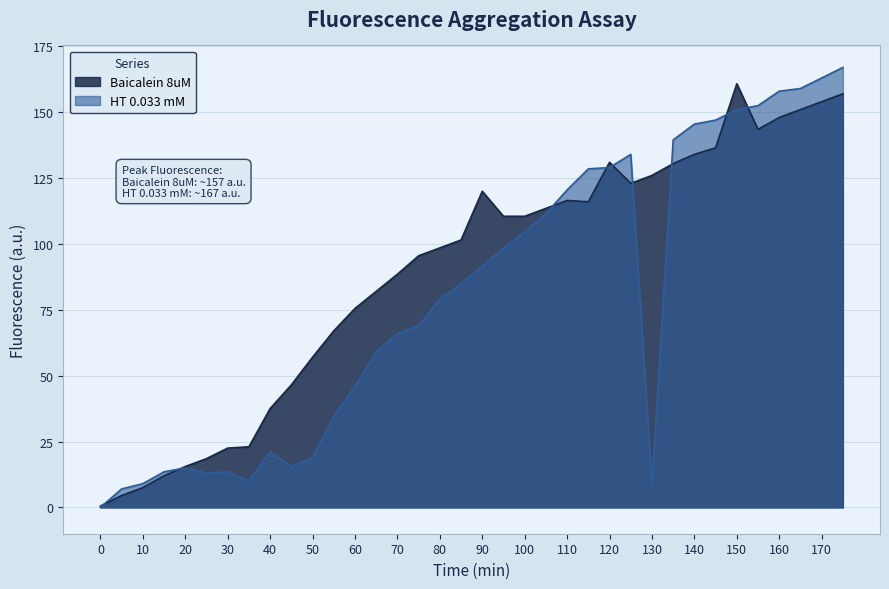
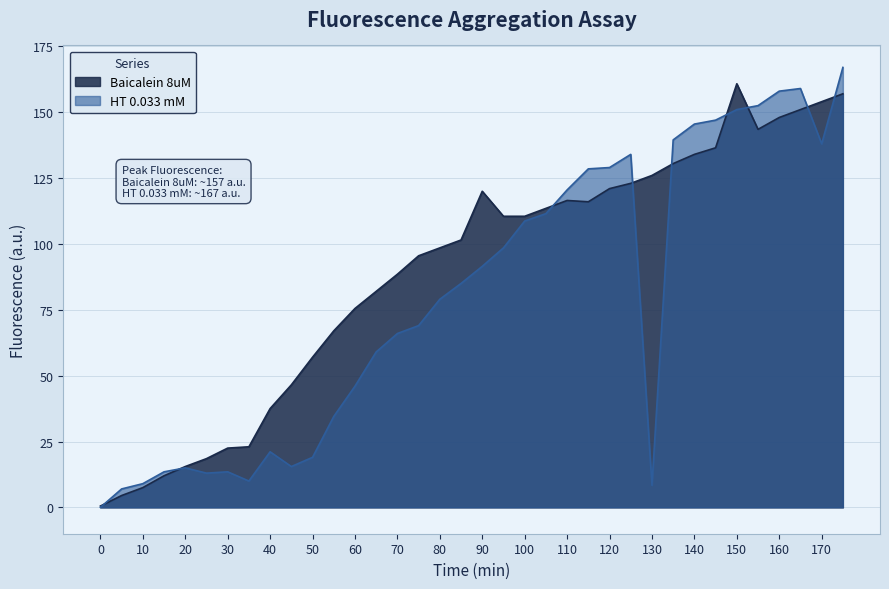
HT 0.033 mM, 100: 105 -> 109
Baicalein 8uM, 120: 131 -> 121
HT 0.033 mM, 170: 163 -> 138
